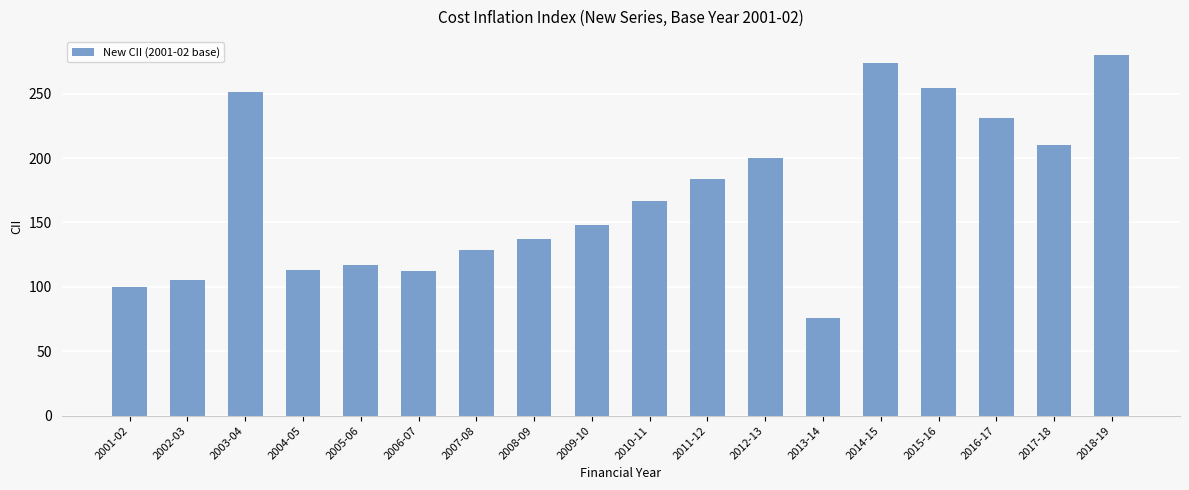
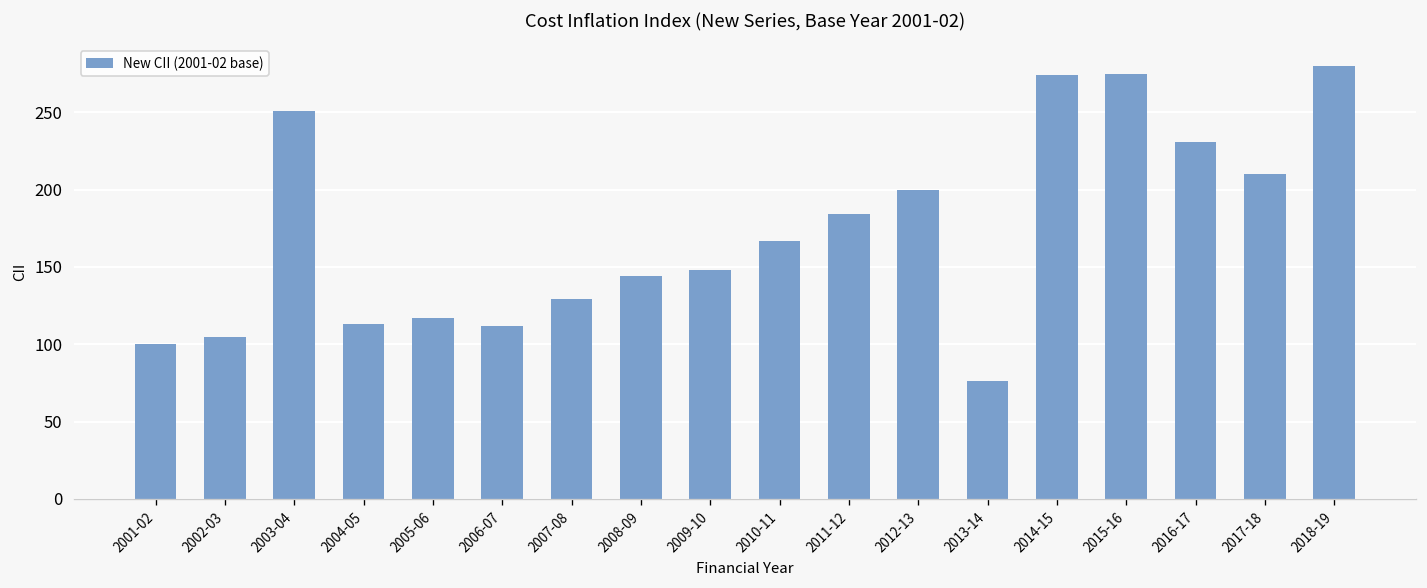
2008-09: 137 -> 144
2015-16: 254 -> 275
